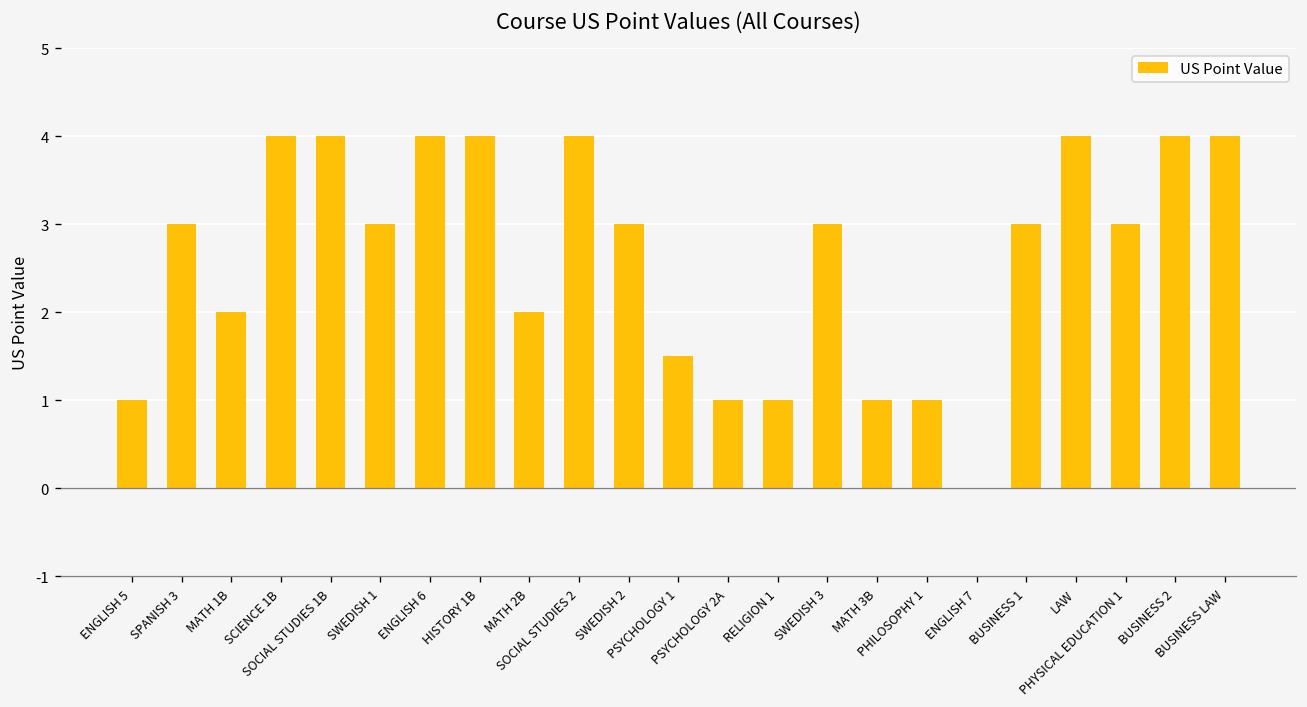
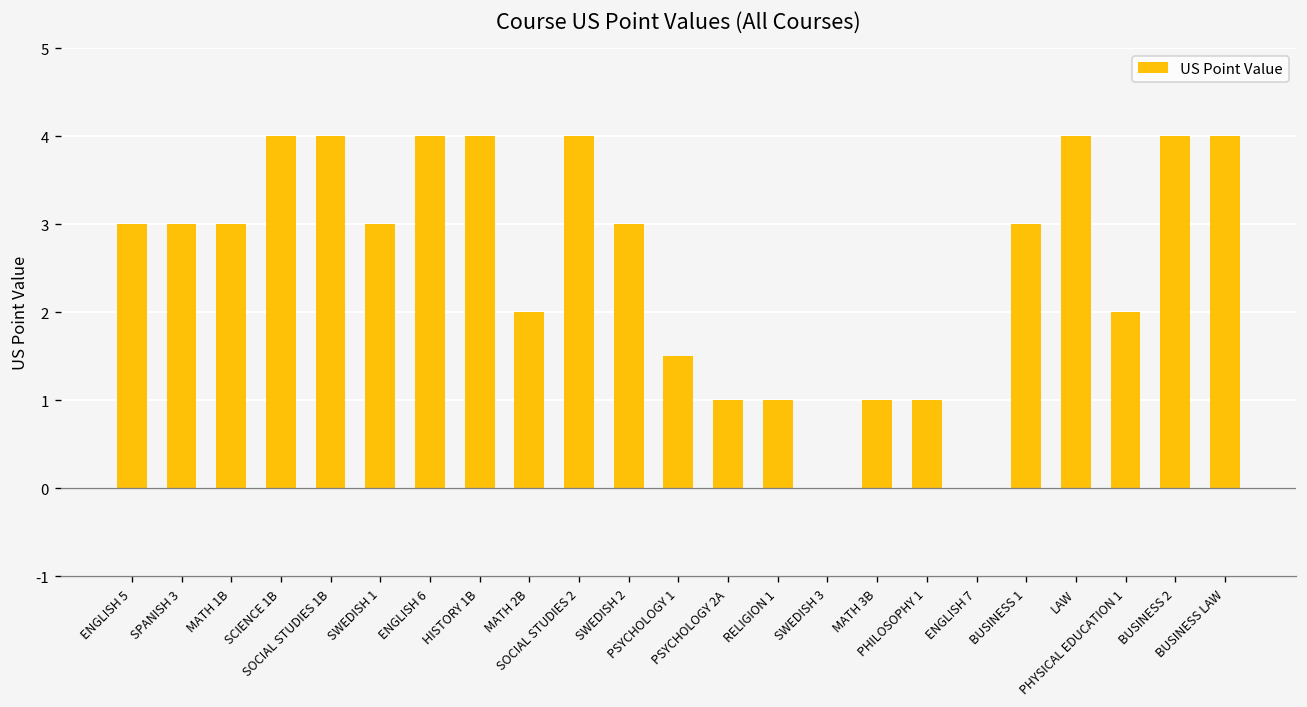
ENGLISH 5: 1 -> 3
MATH 1B: 2 -> 3
SWEDISH 3: 3 -> 0
PHYSICAL EDUCATION 1: 3 -> 2
